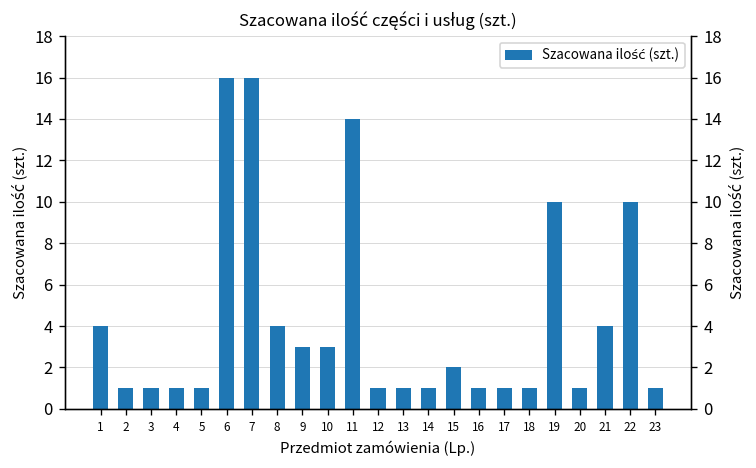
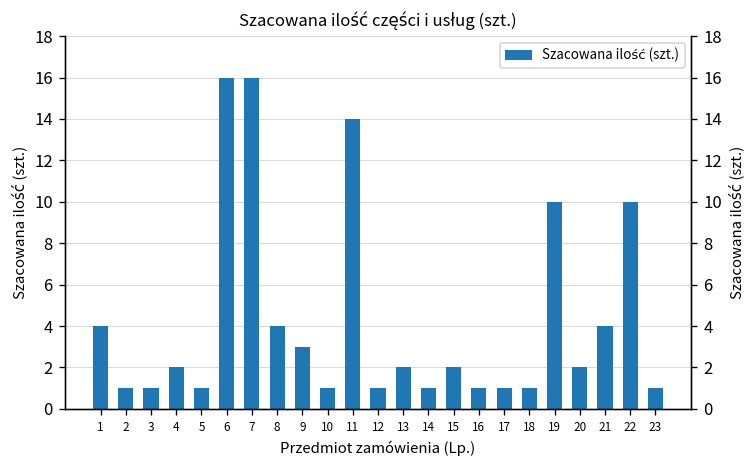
4: 1 -> 2
10: 3 -> 1
13: 1 -> 2
20: 1 -> 2
